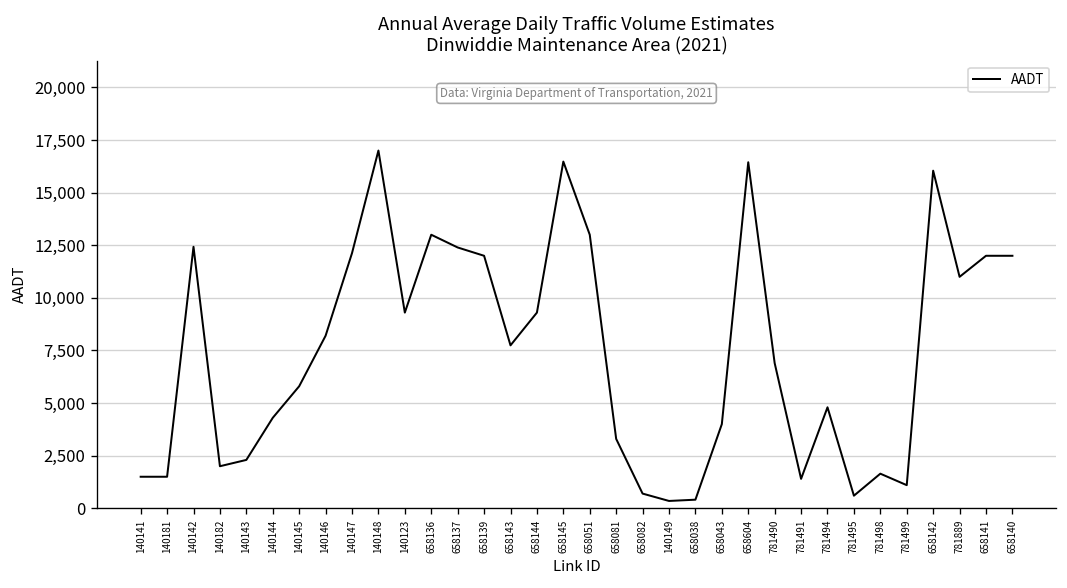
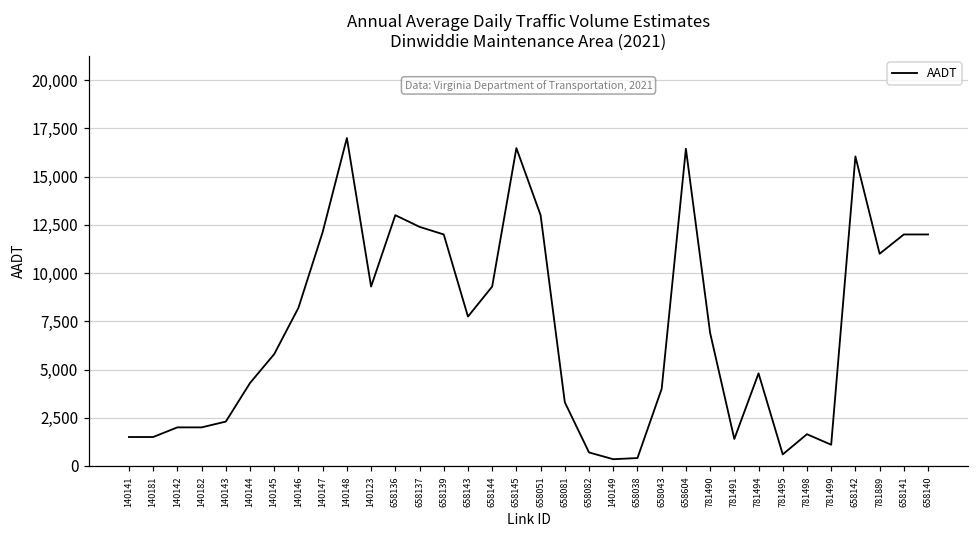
140142: 12,400 -> 2,000
